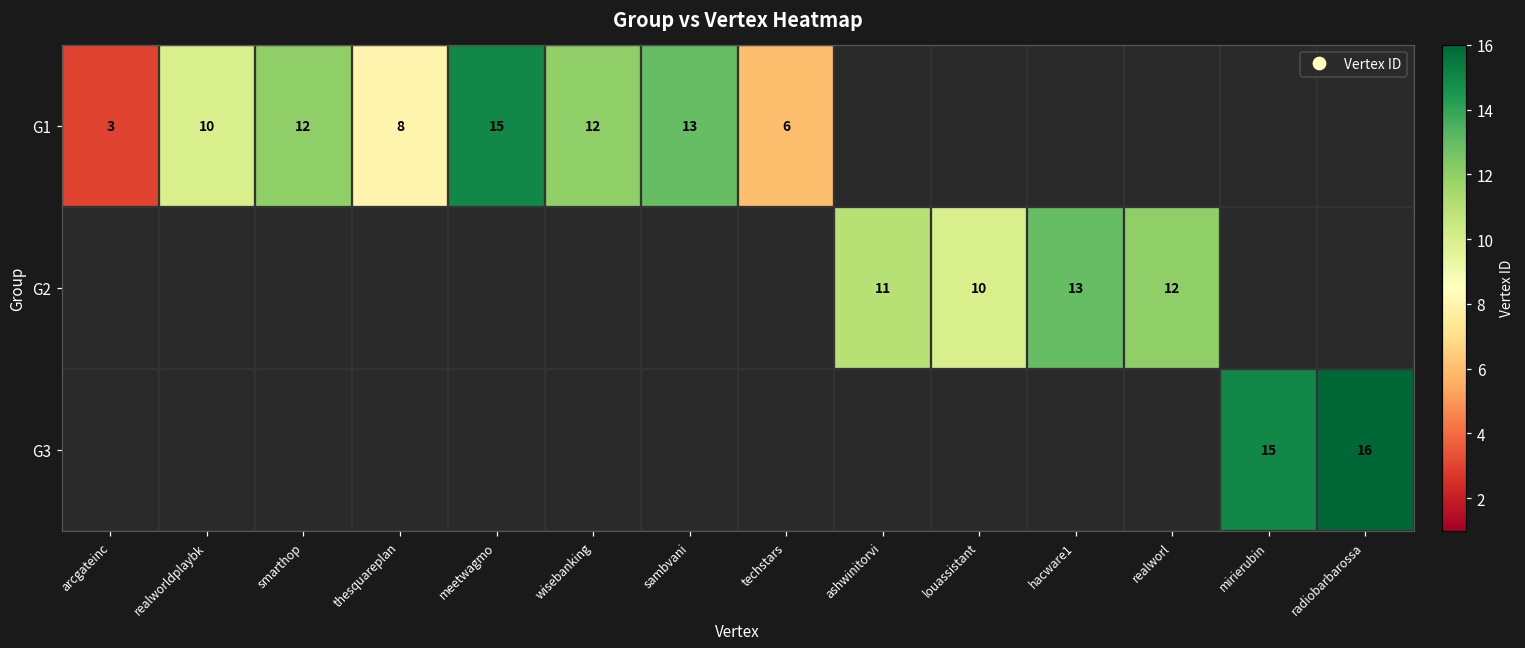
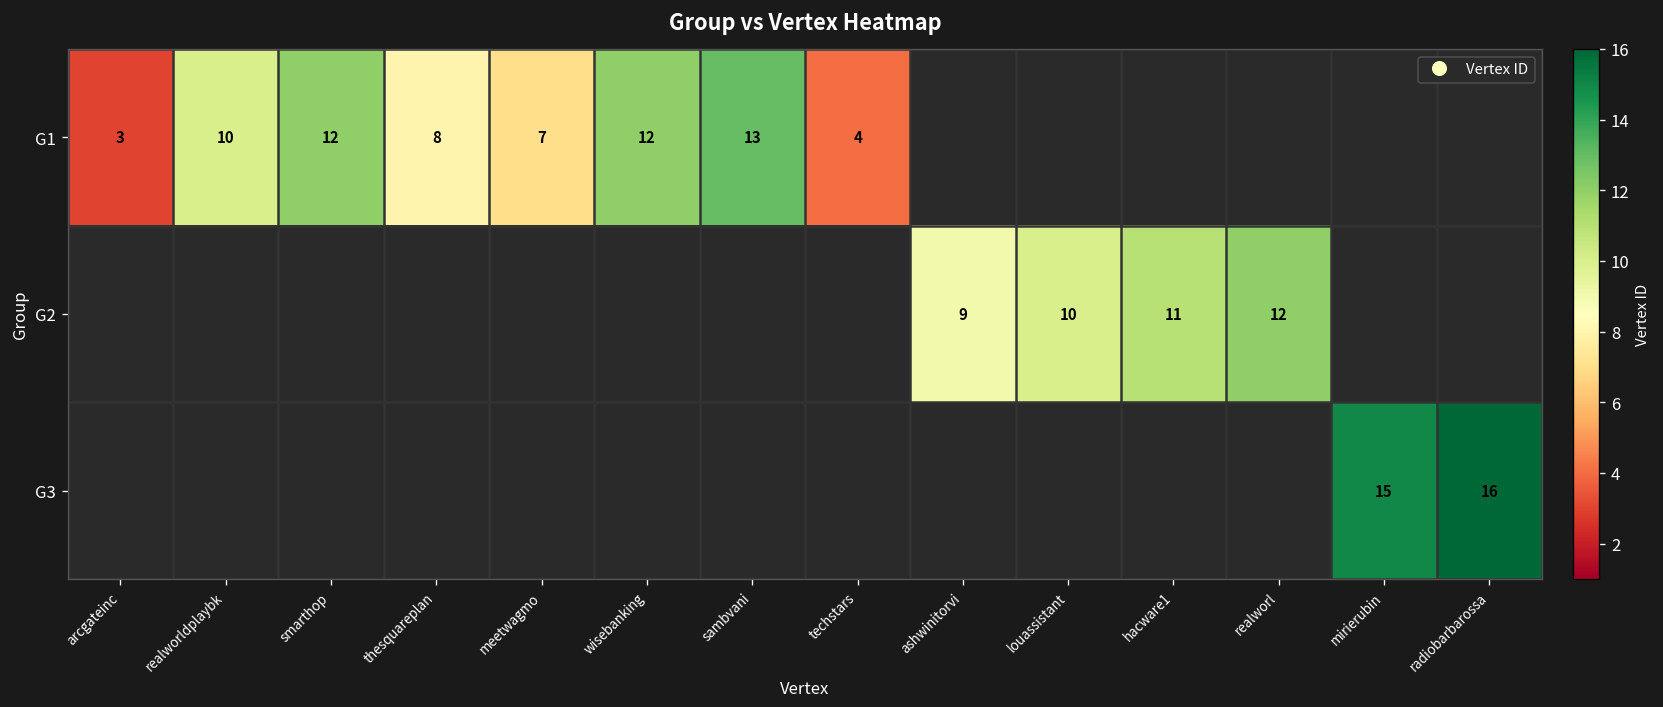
G1, meetwagmo: 15 -> 7
G1, techstars: 6 -> 4
G2, ashwinitorvi: 11 -> 9
G2, hacware1: 13 -> 11
